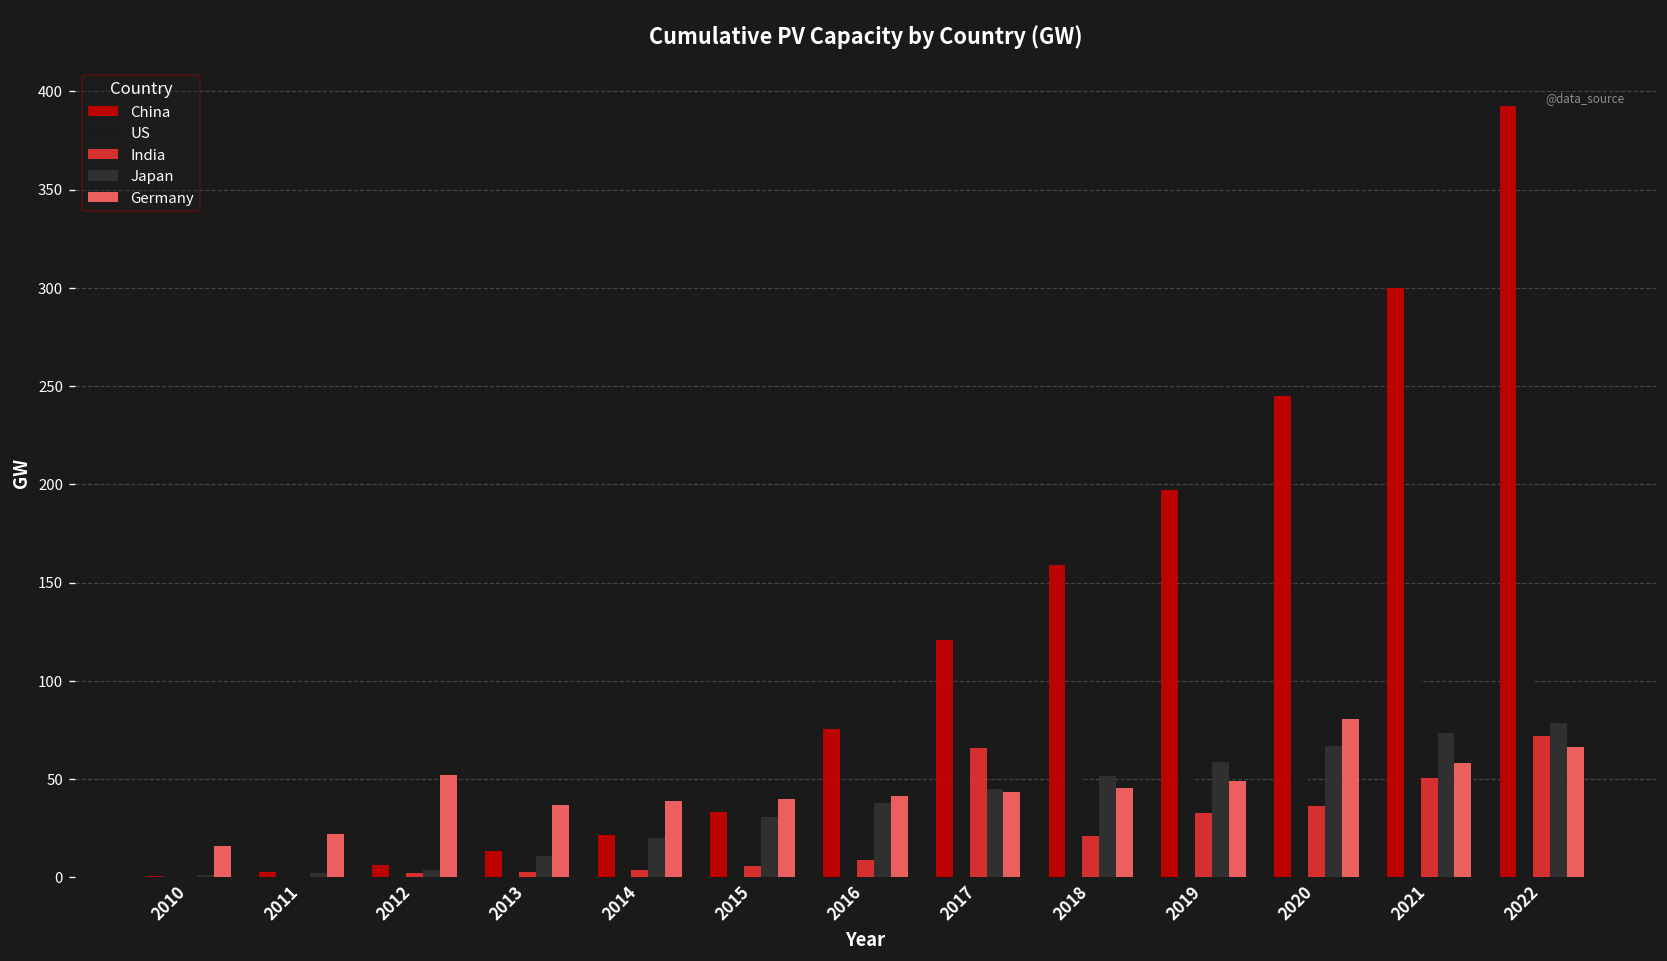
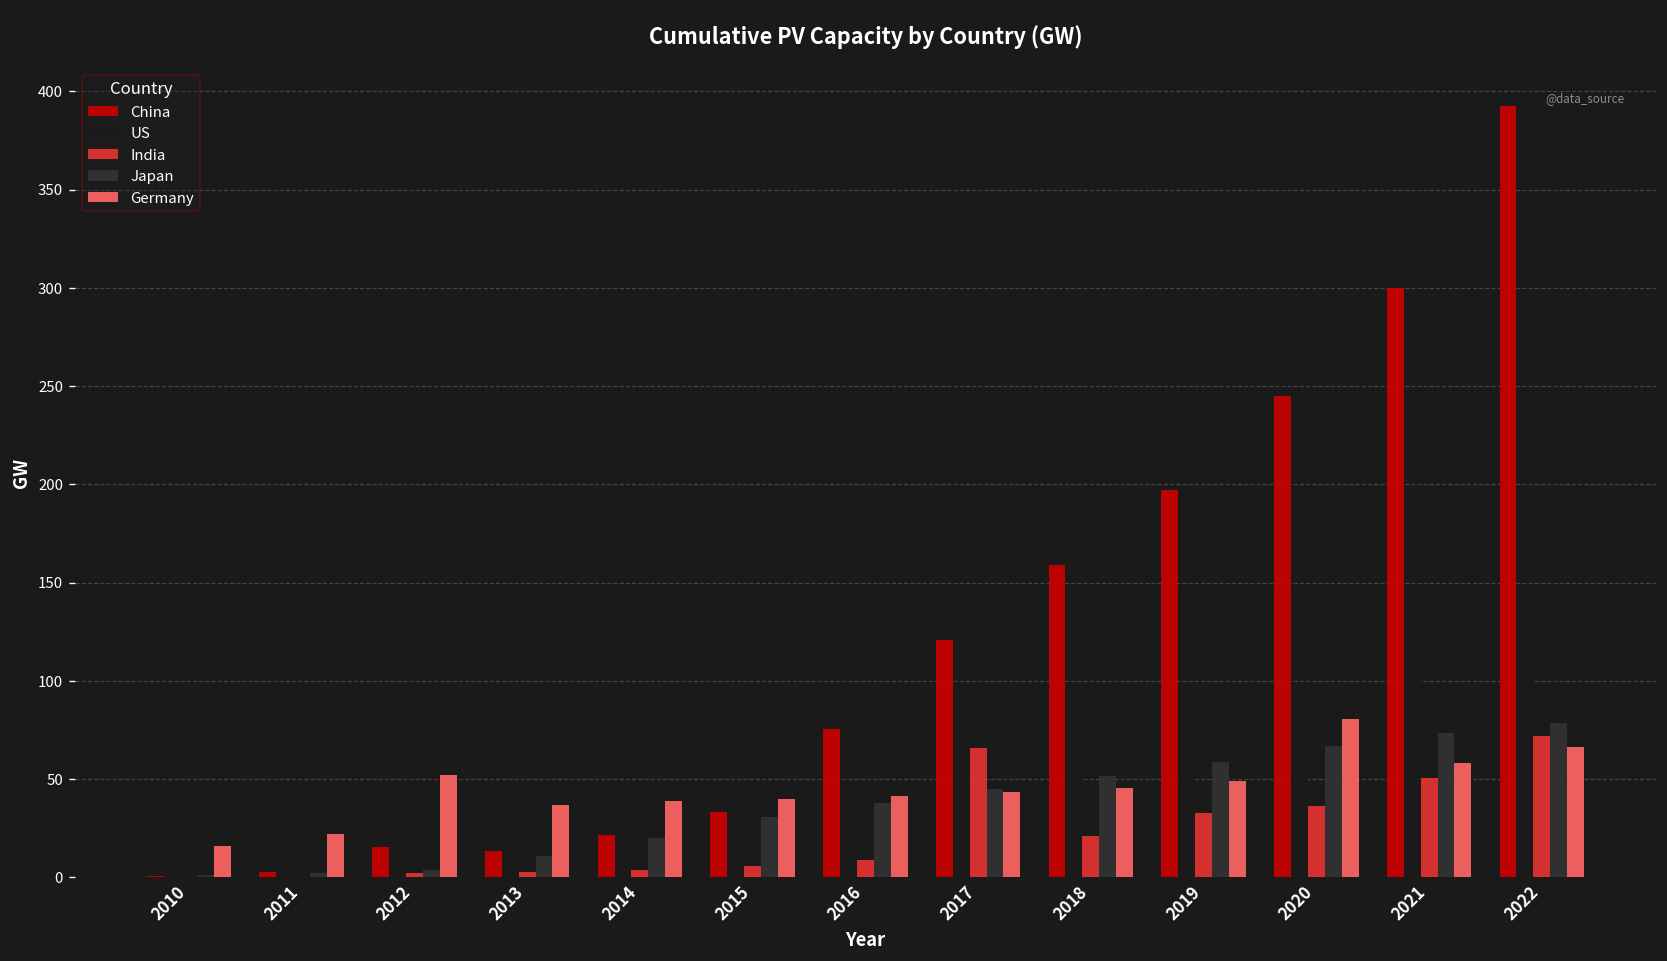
China, 2012: 7 -> 15
